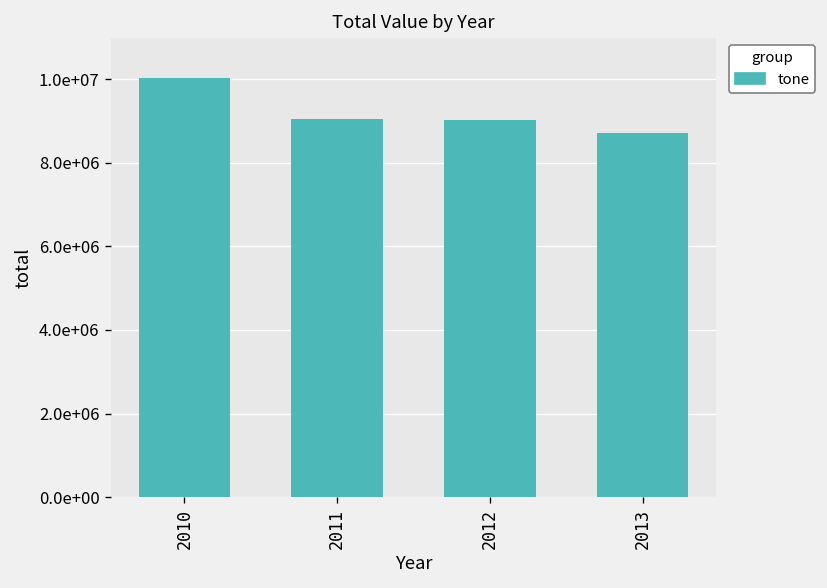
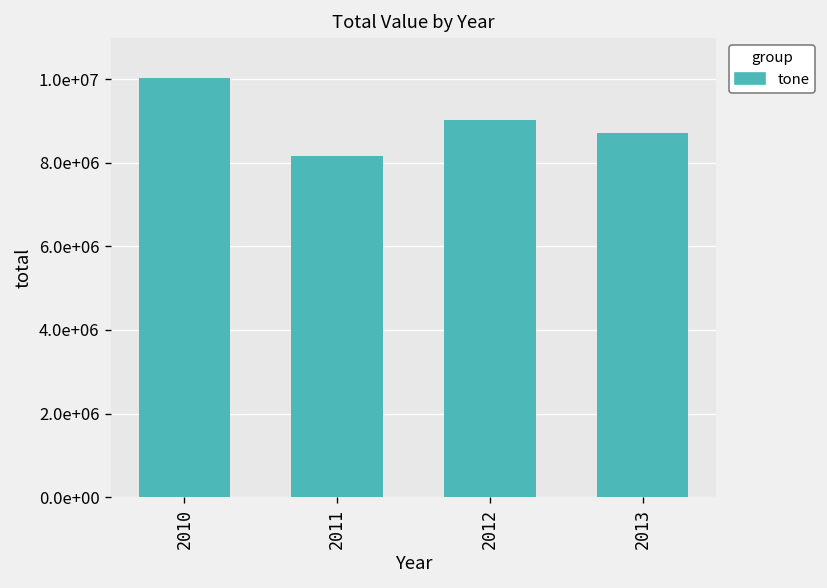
2011: 9100000 -> 8200000
